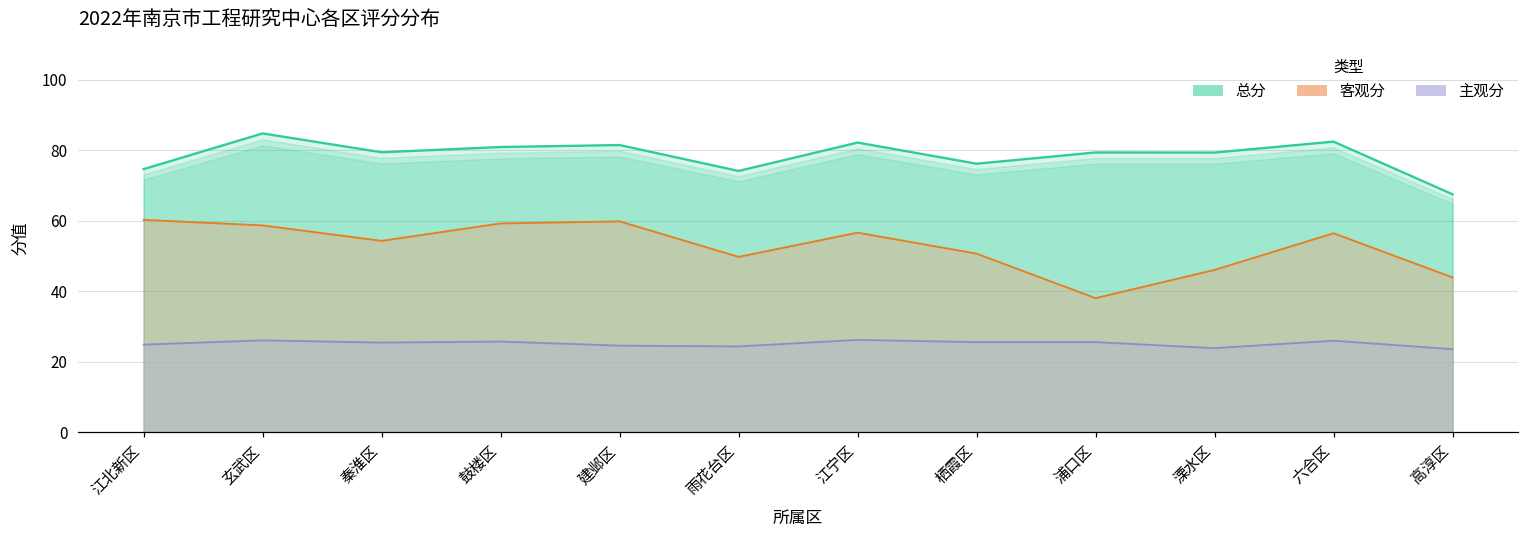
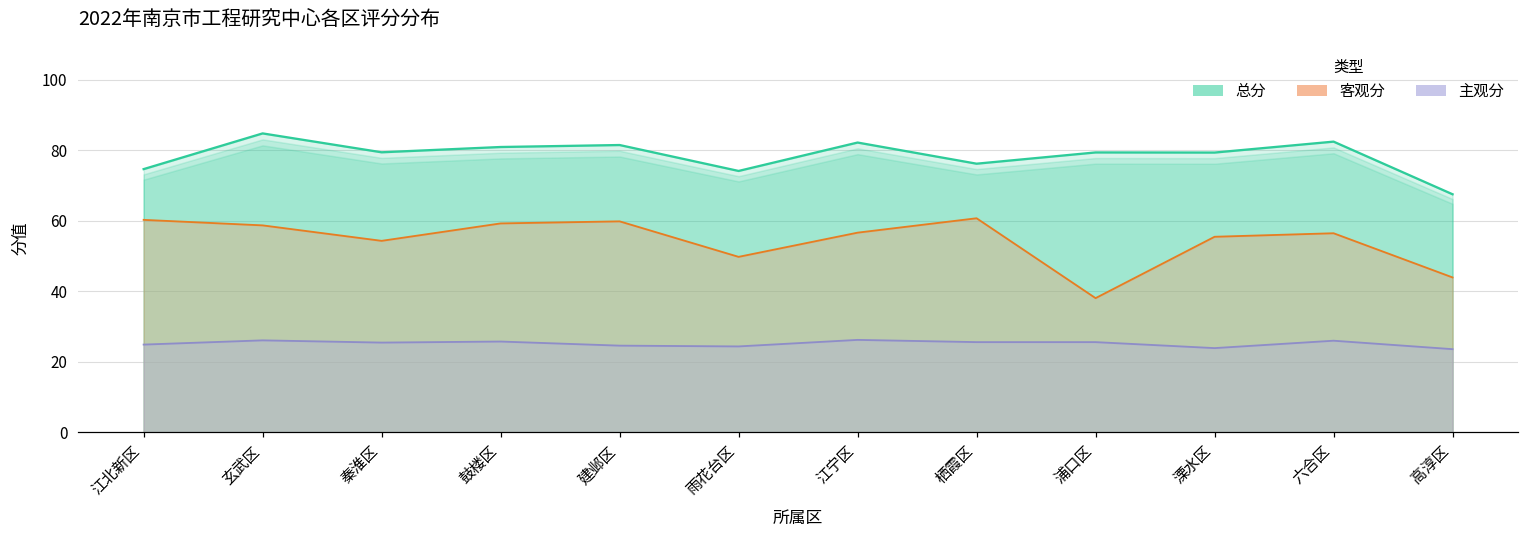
客观分, 栖霞区: 51 -> 61
客观分, 溧水区: 46 -> 56
